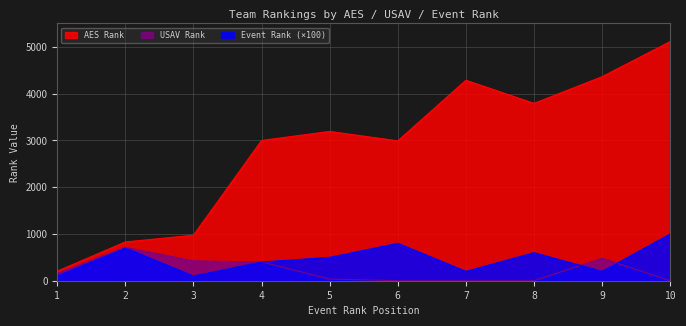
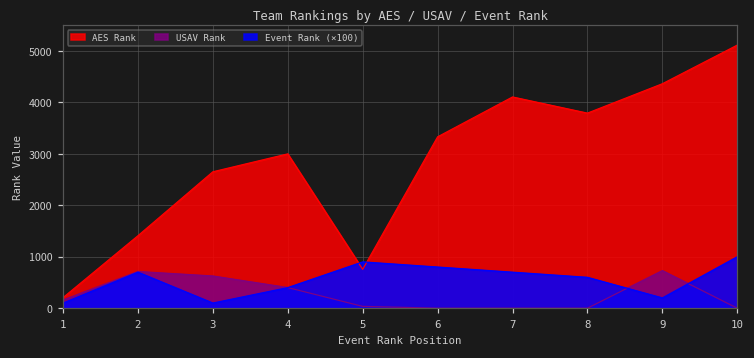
AES Rank, 2: 800 -> 1400
AES Rank, 3: 1000 -> 2700
USAV Rank, 3: 400 -> 600
AES Rank, 5: 3200 -> 800
Event Rank (×100), 5: 500 -> 900
AES Rank, 6: 3000 -> 3300
AES Rank, 7: 4300 -> 4100
Event Rank (×100), 7: 200 -> 700
USAV Rank, 9: 500 -> 700
